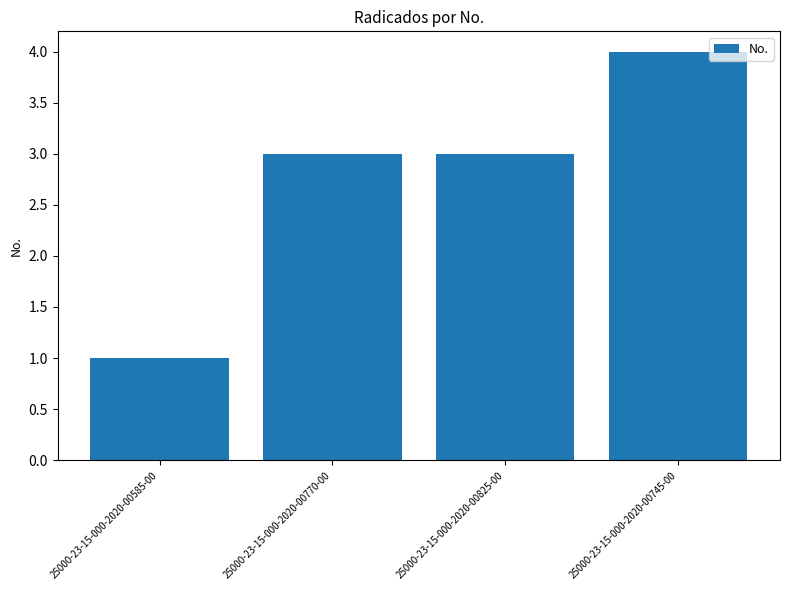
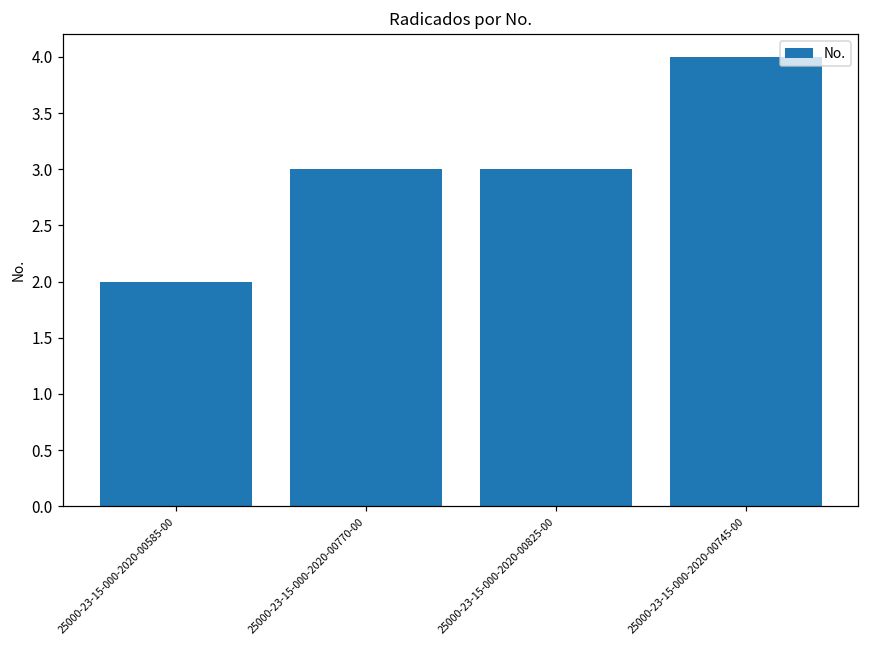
25000-23-15-000-2020-00585-00: 1 -> 2
